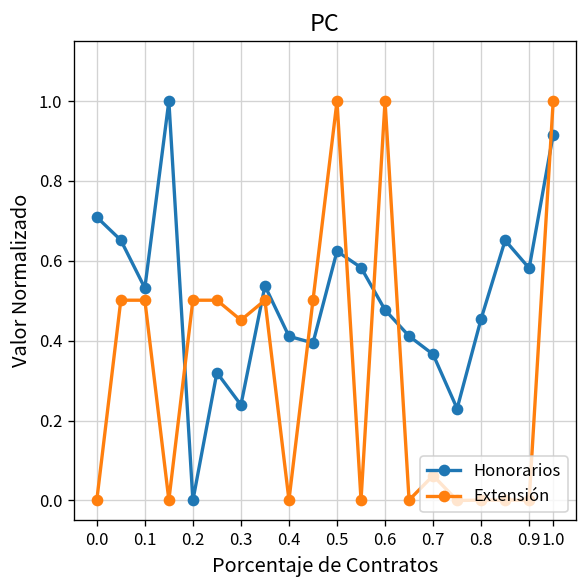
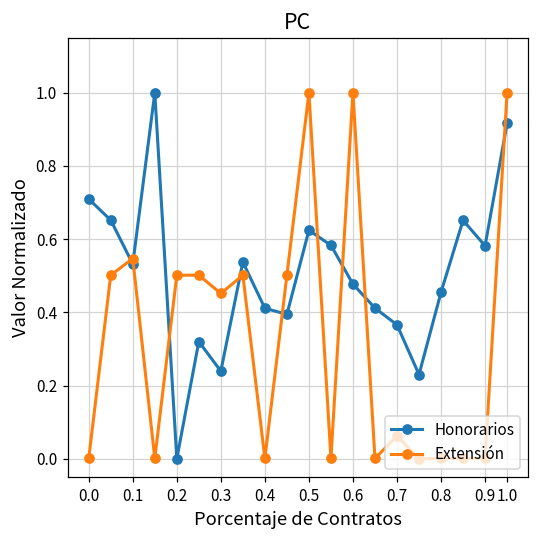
Extensión, 0.1: 0.50 -> 0.55
